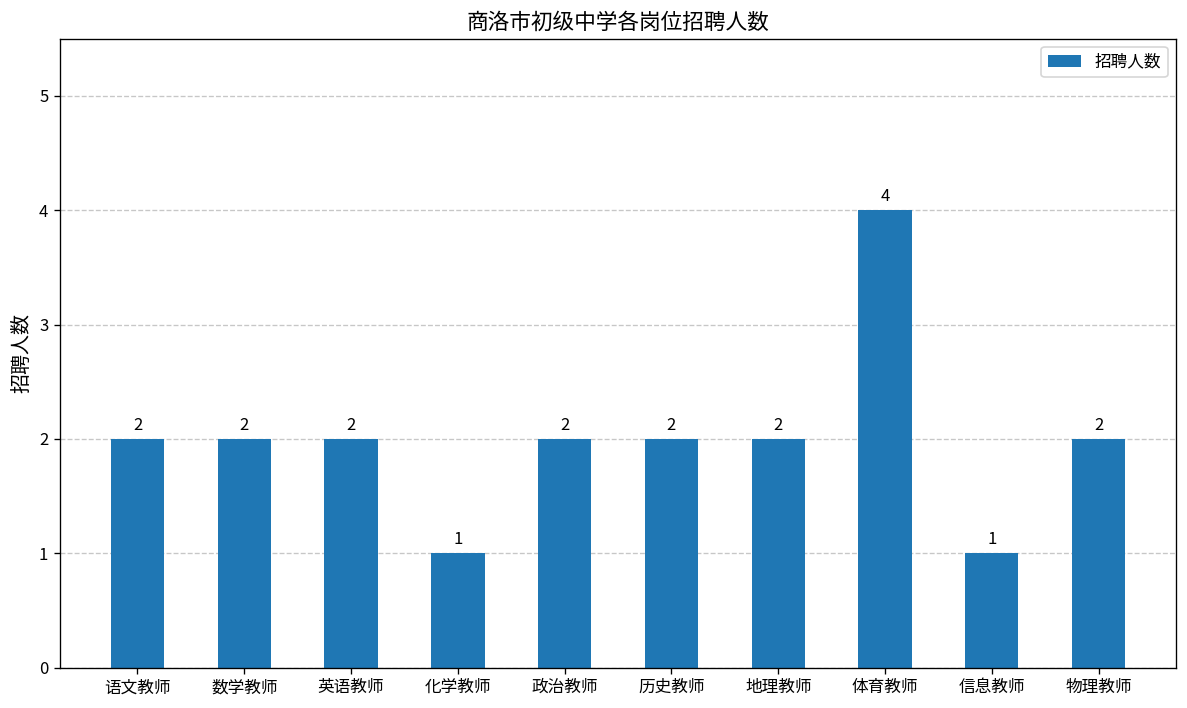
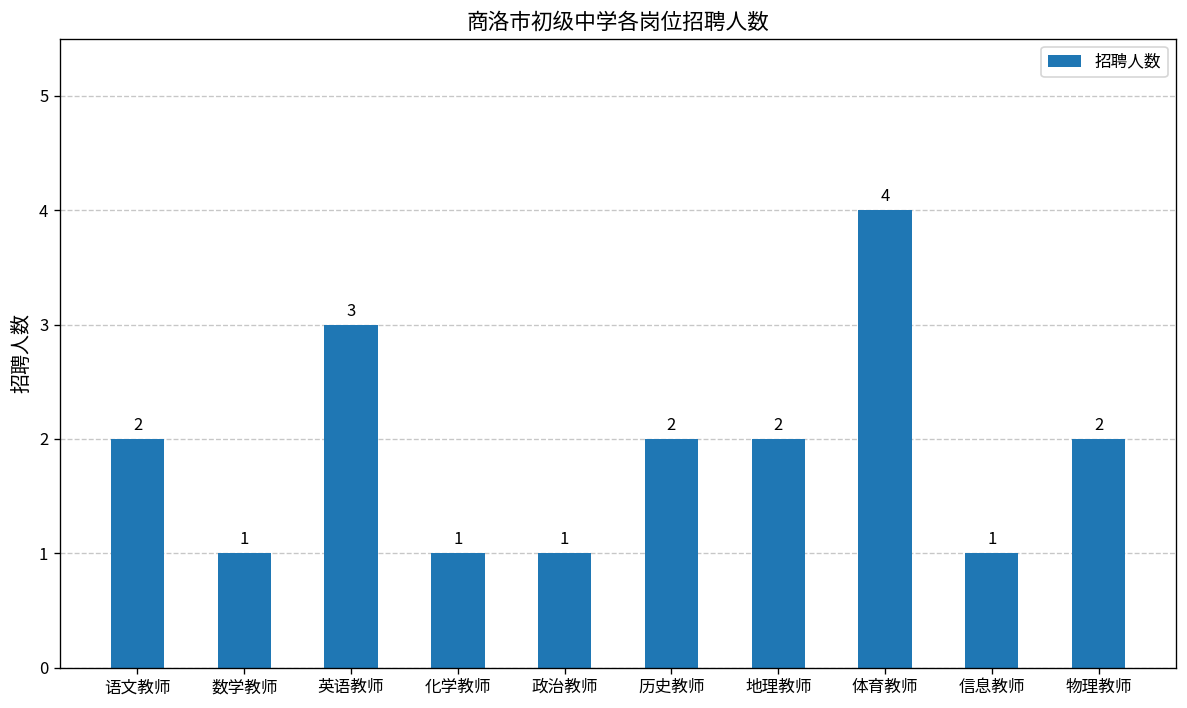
数学教师: 2 -> 1
英语教师: 2 -> 3
政治教师: 2 -> 1
